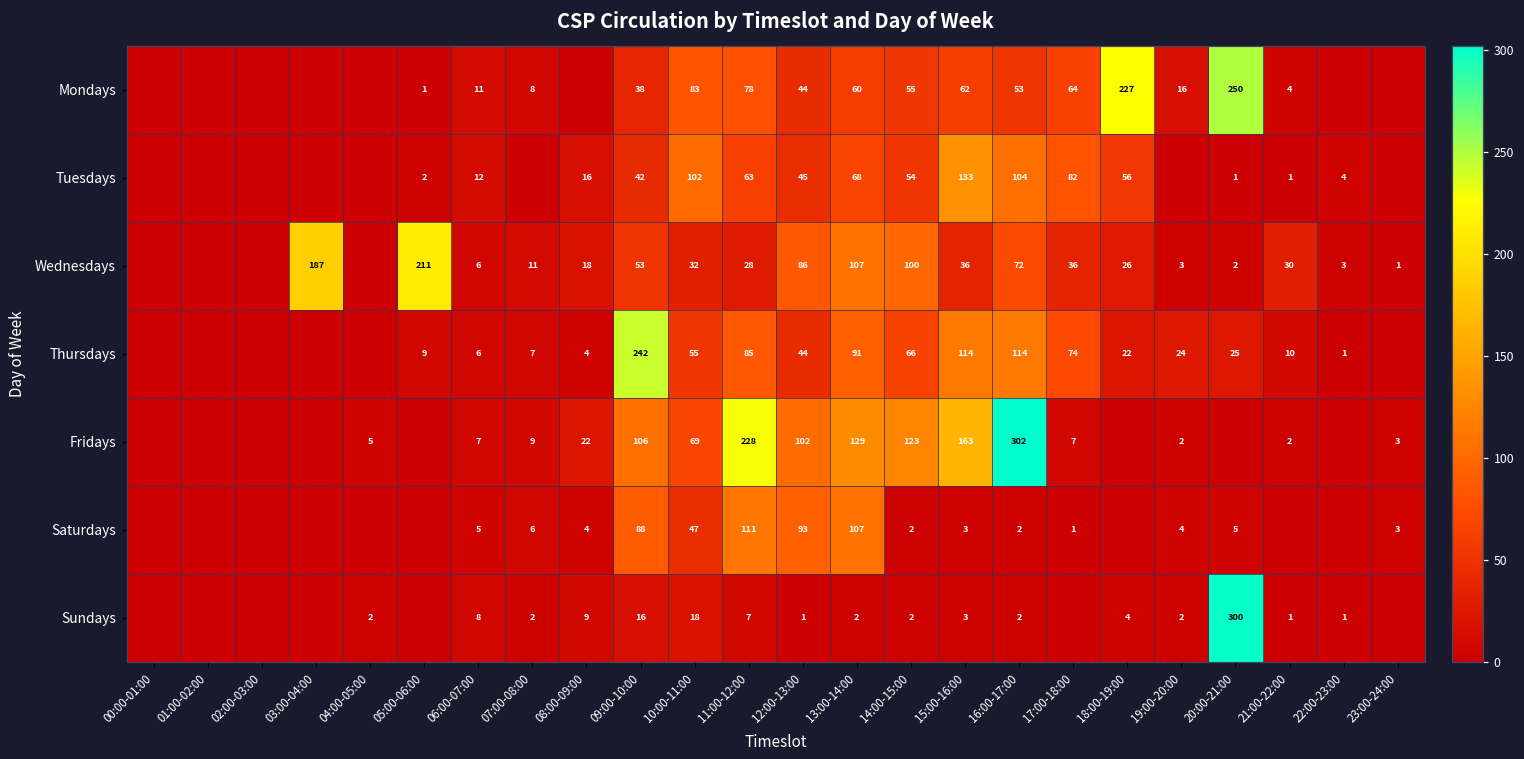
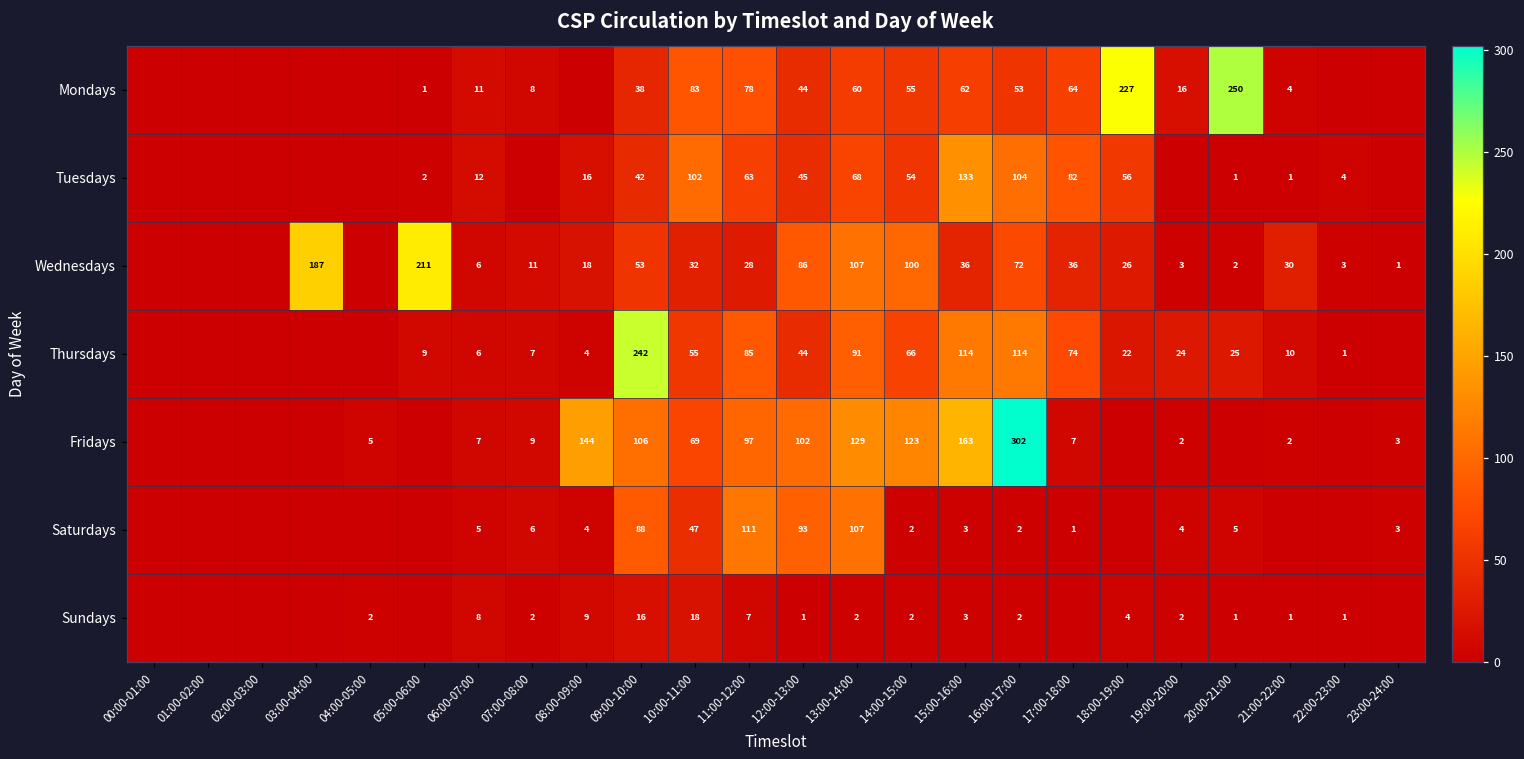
Fridays, 08:00-09:00: 22 -> 144
Fridays, 11:00-12:00: 228 -> 97
Sundays, 20:00-21:00: 300 -> 1
